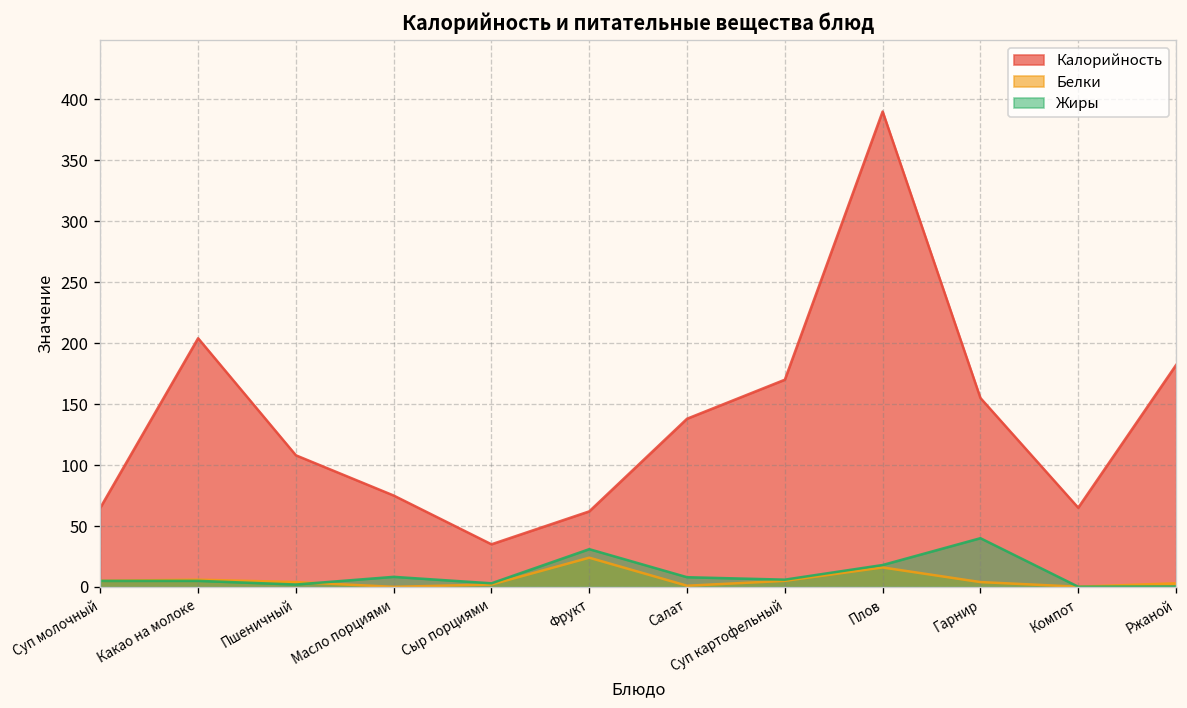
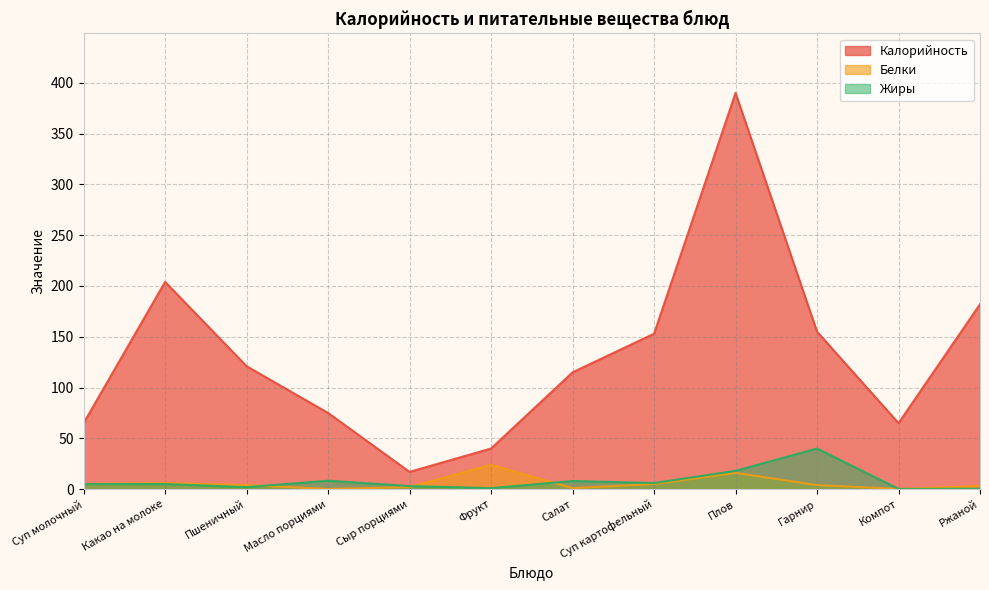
Калорийность, Пшеничный: 108 -> 121
Калорийность, Сыр порциями: 35 -> 17
Калорийность, Фрукт: 62 -> 40
Жиры, Фрукт: 31 -> 1
Калорийность, Салат: 138 -> 115
Калорийность, Суп картофельный: 170 -> 153
